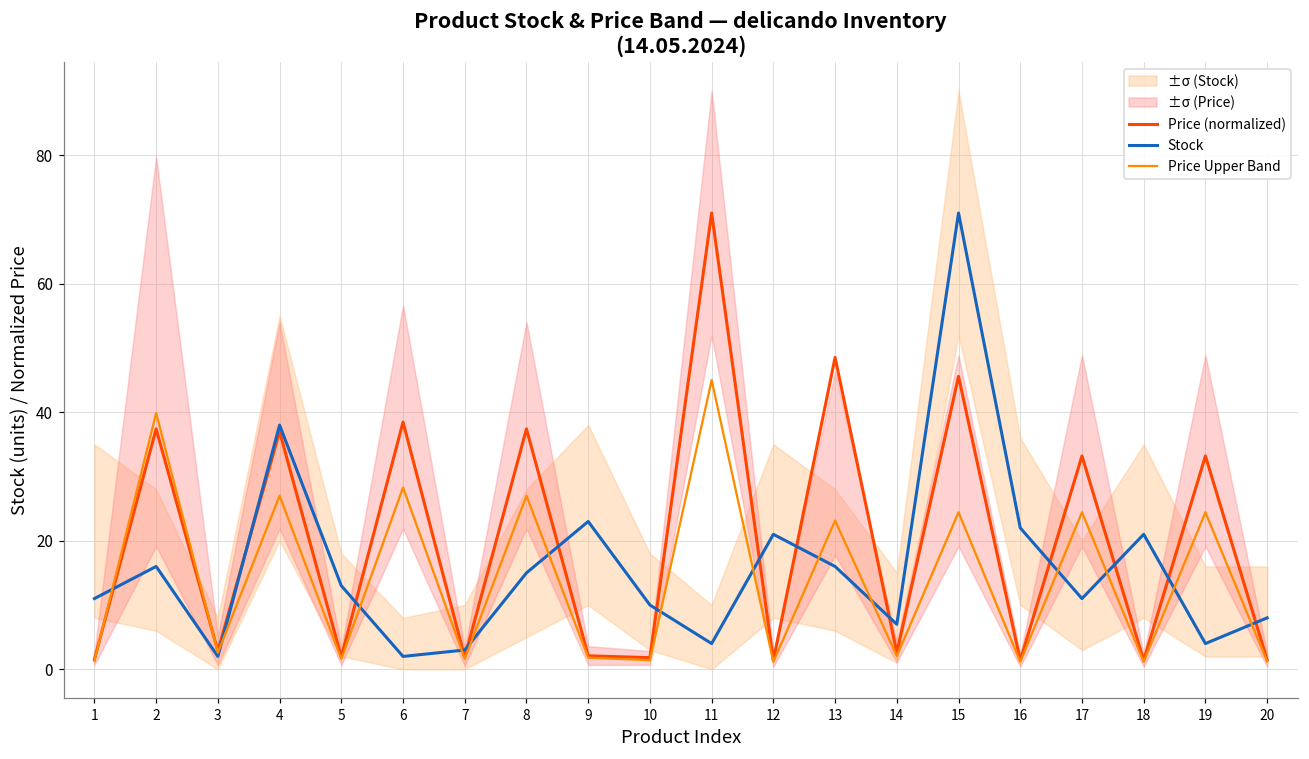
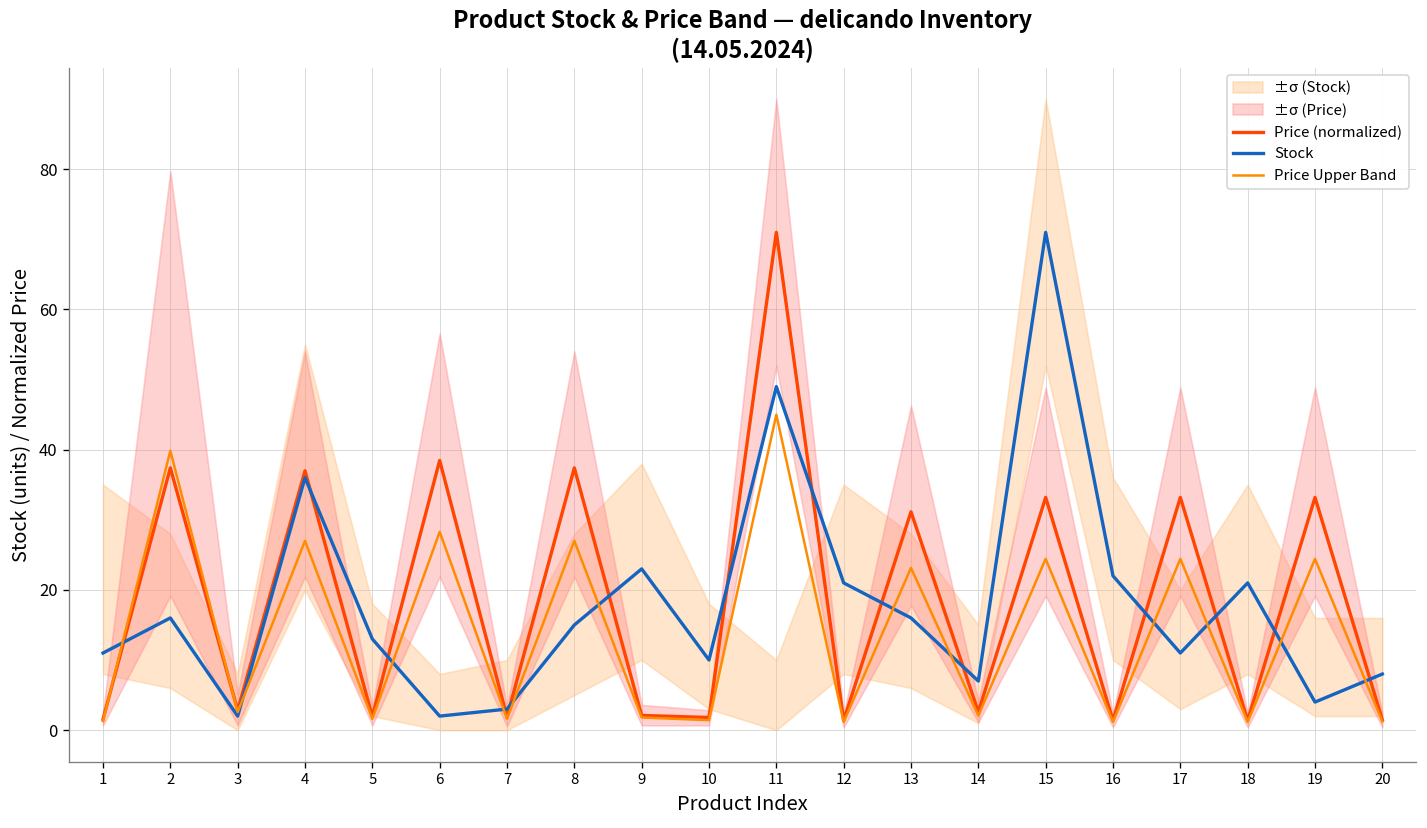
Stock, 4: 38 -> 36
Stock, 11: 4 -> 49
Price (normalized), 13: 49 -> 31
Price (normalized), 15: 46 -> 33
